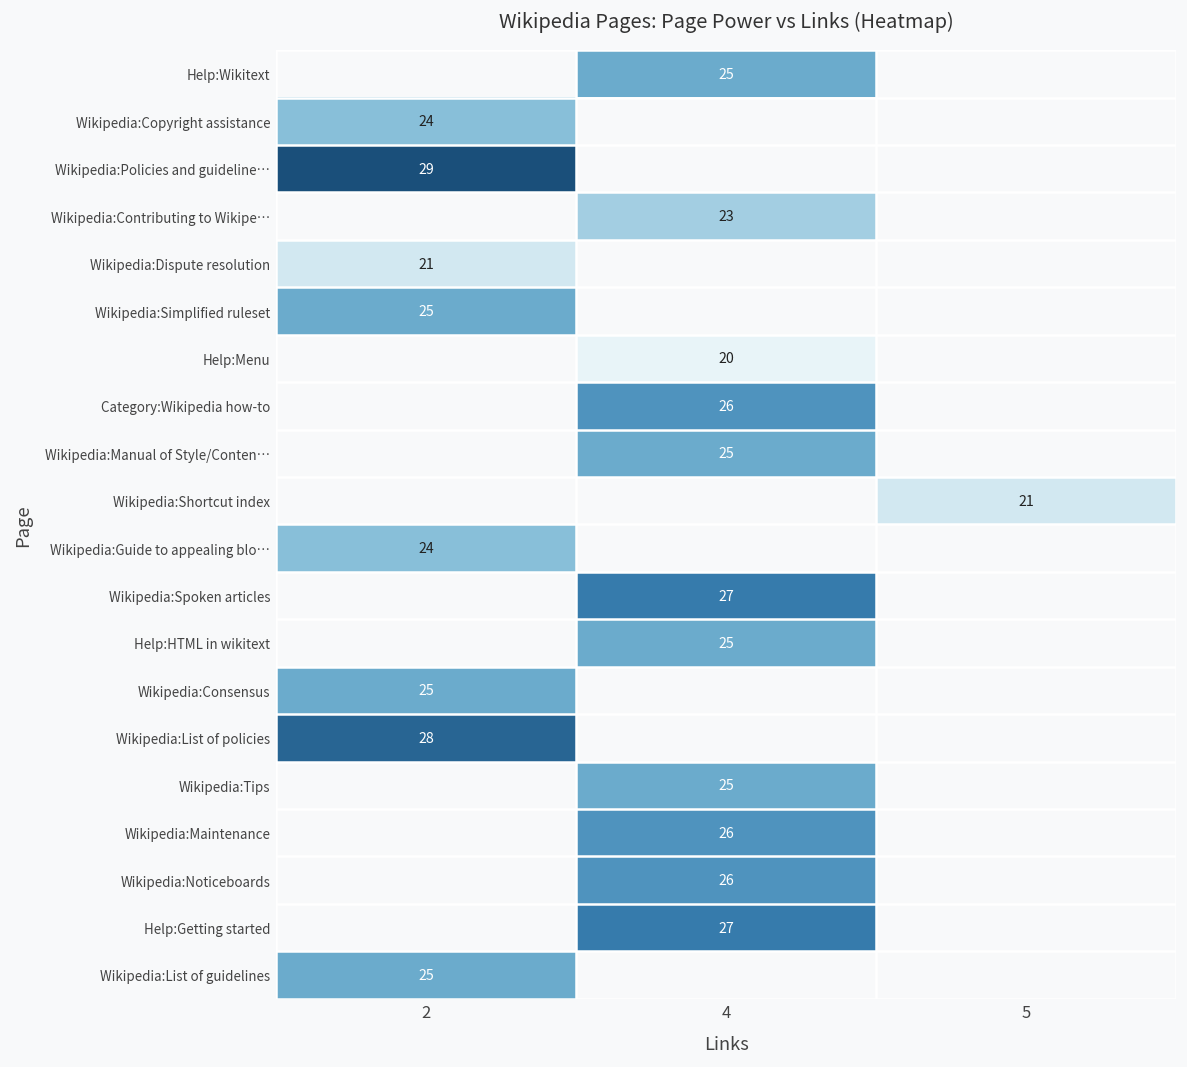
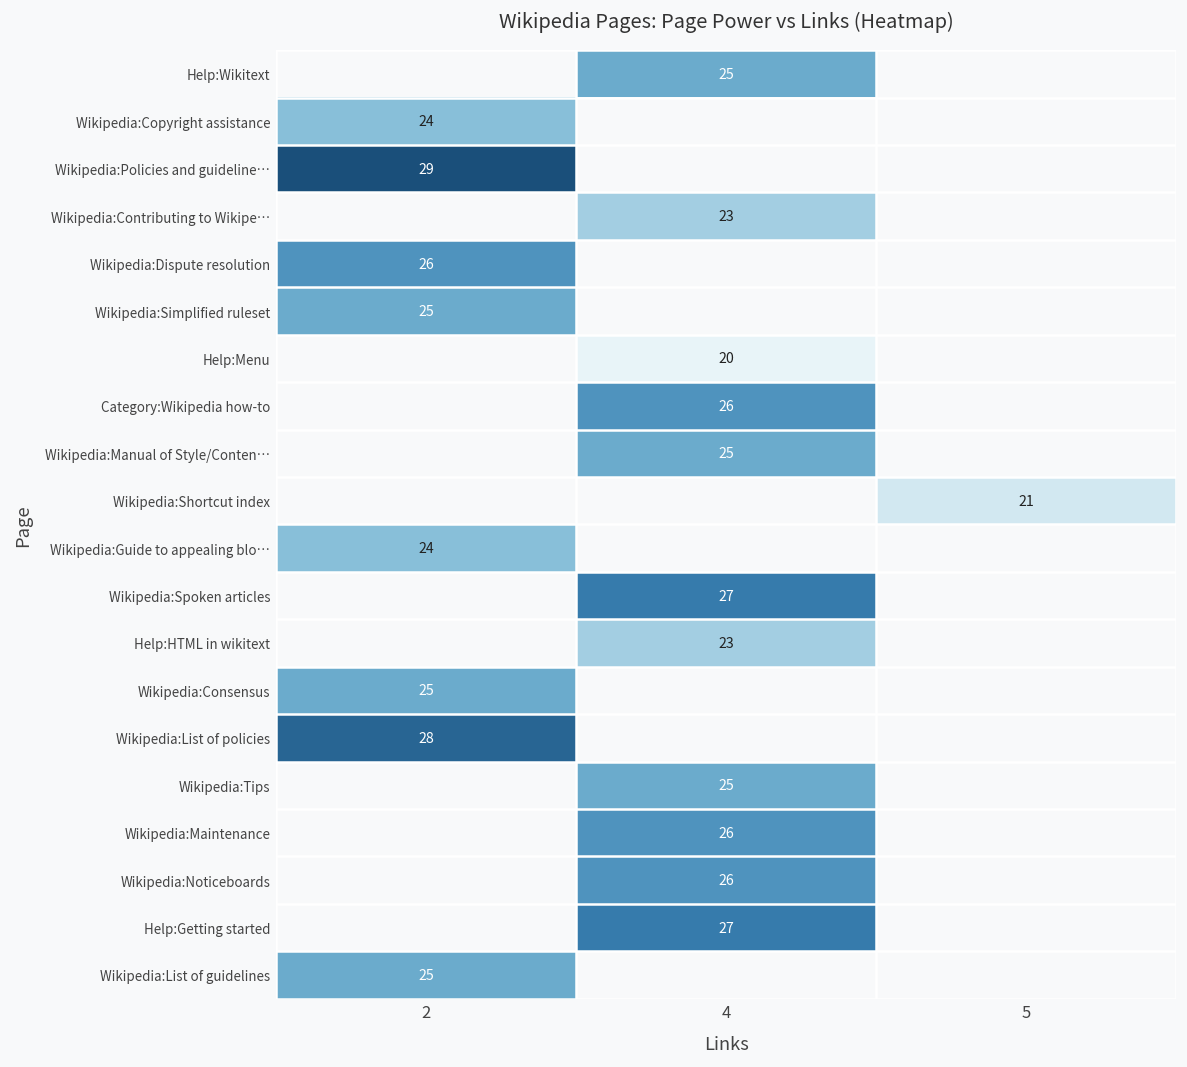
Wikipedia:Dispute resolution, 2: 21 -> 26
Help:HTML in wikitext, 4: 25 -> 23
